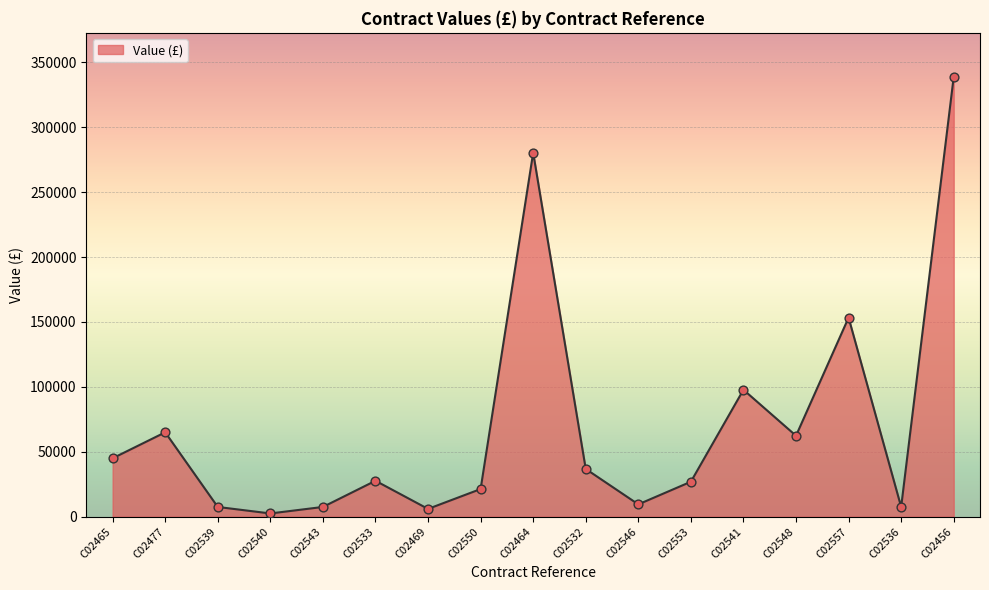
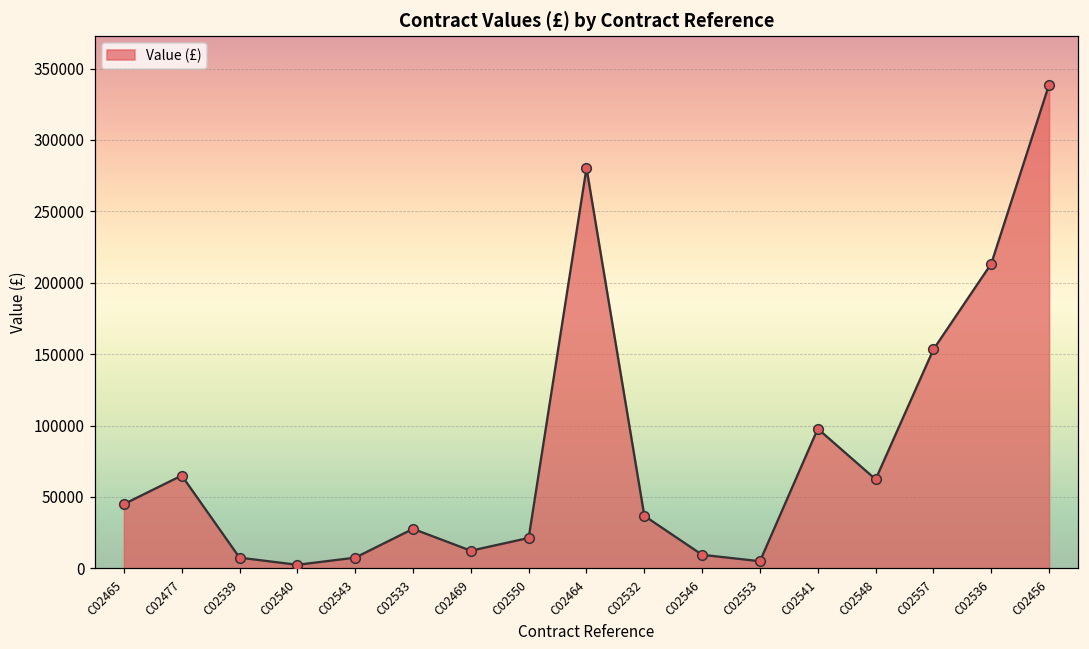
C02469: 6000 -> 12000
C02553: 27000 -> 5000
C02536: 8000 -> 213000
